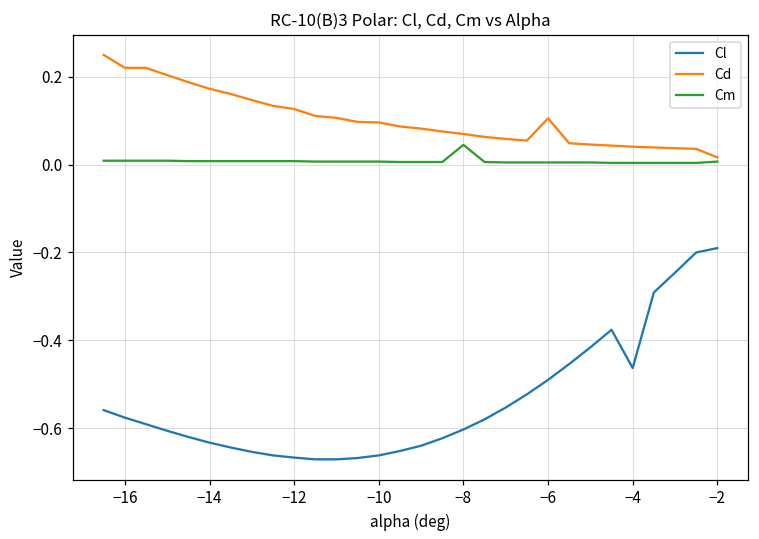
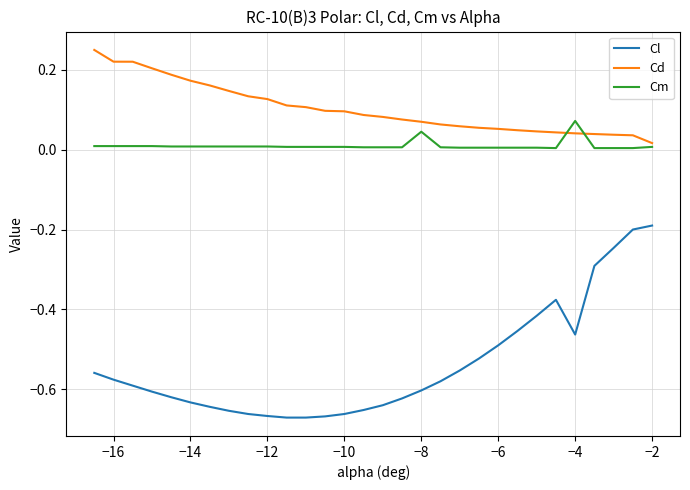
Cd, −6: 0.11 -> 0.05
Cm, −4: 0.00 -> 0.07
